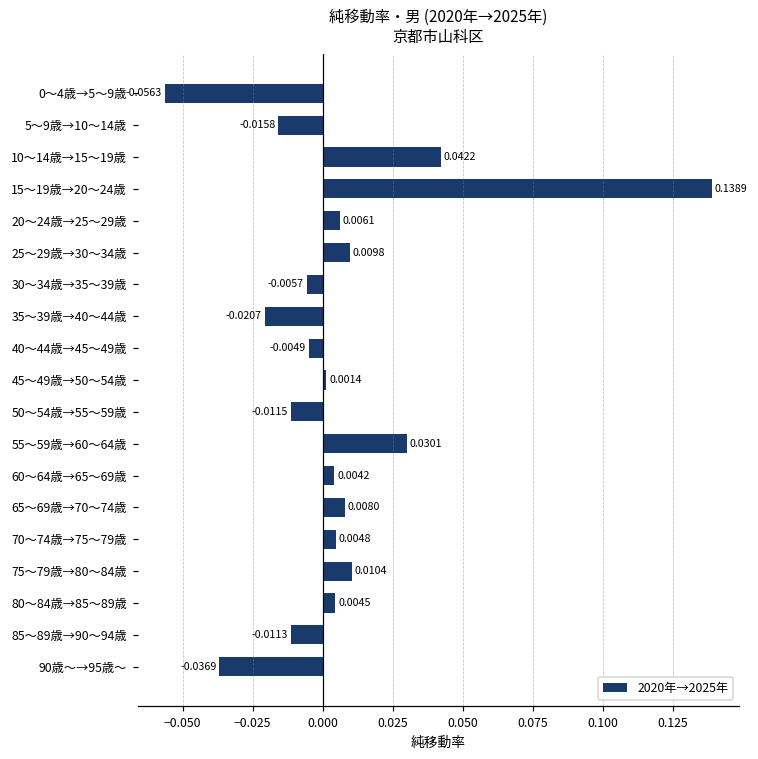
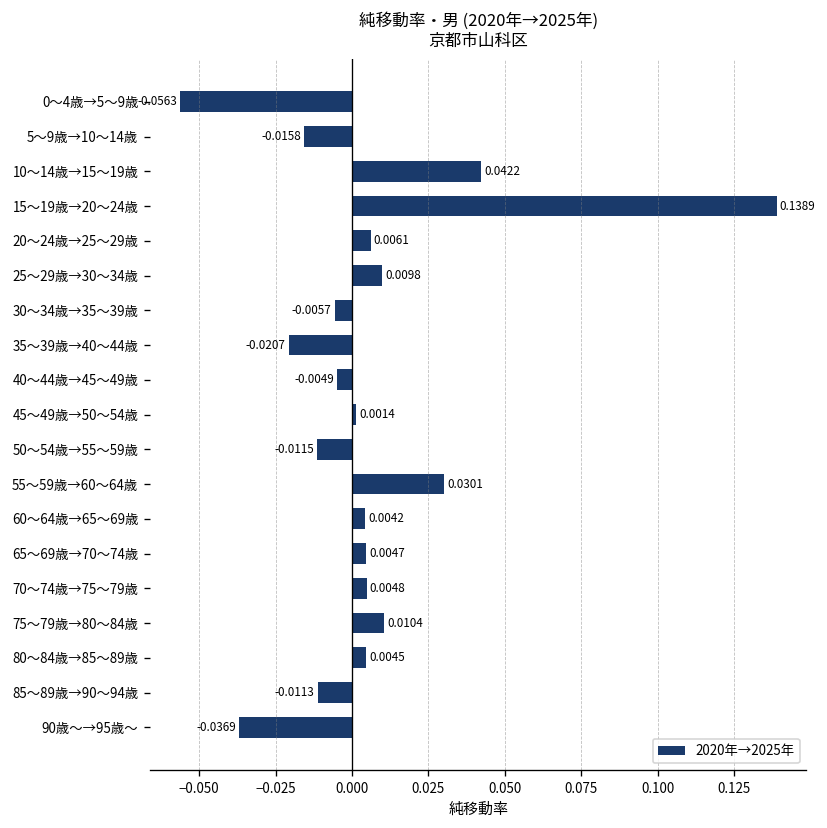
65～69歳→70～74歳: 0.0080 -> 0.0047
